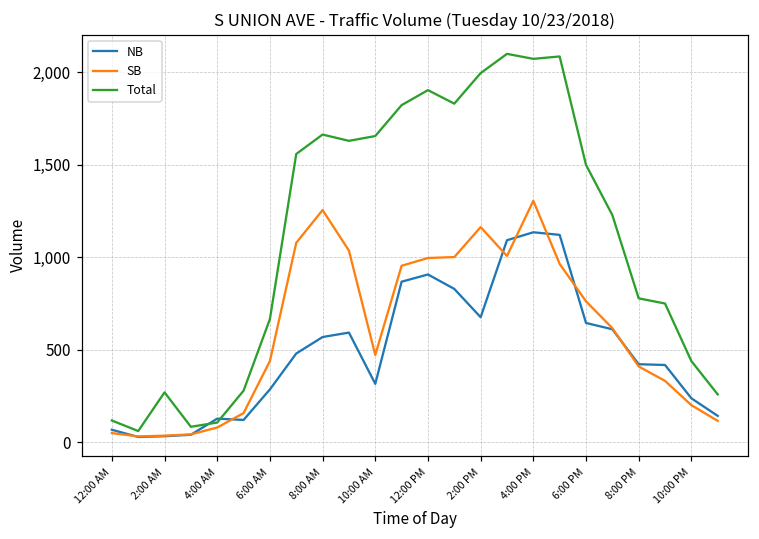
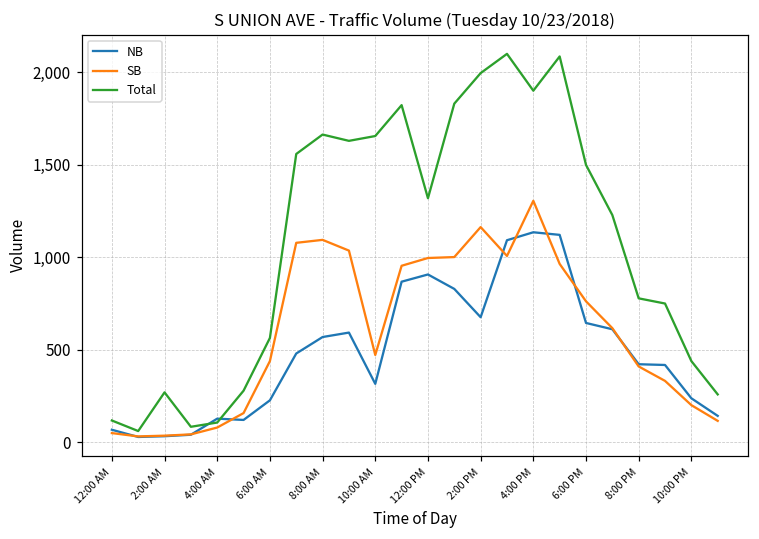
NB, 6:00 AM: 290 -> 230
Total, 6:00 AM: 670 -> 560
SB, 8:00 AM: 1,260 -> 1,090
Total, 12:00 PM: 1,900 -> 1,320
Total, 4:00 PM: 2,070 -> 1,900
